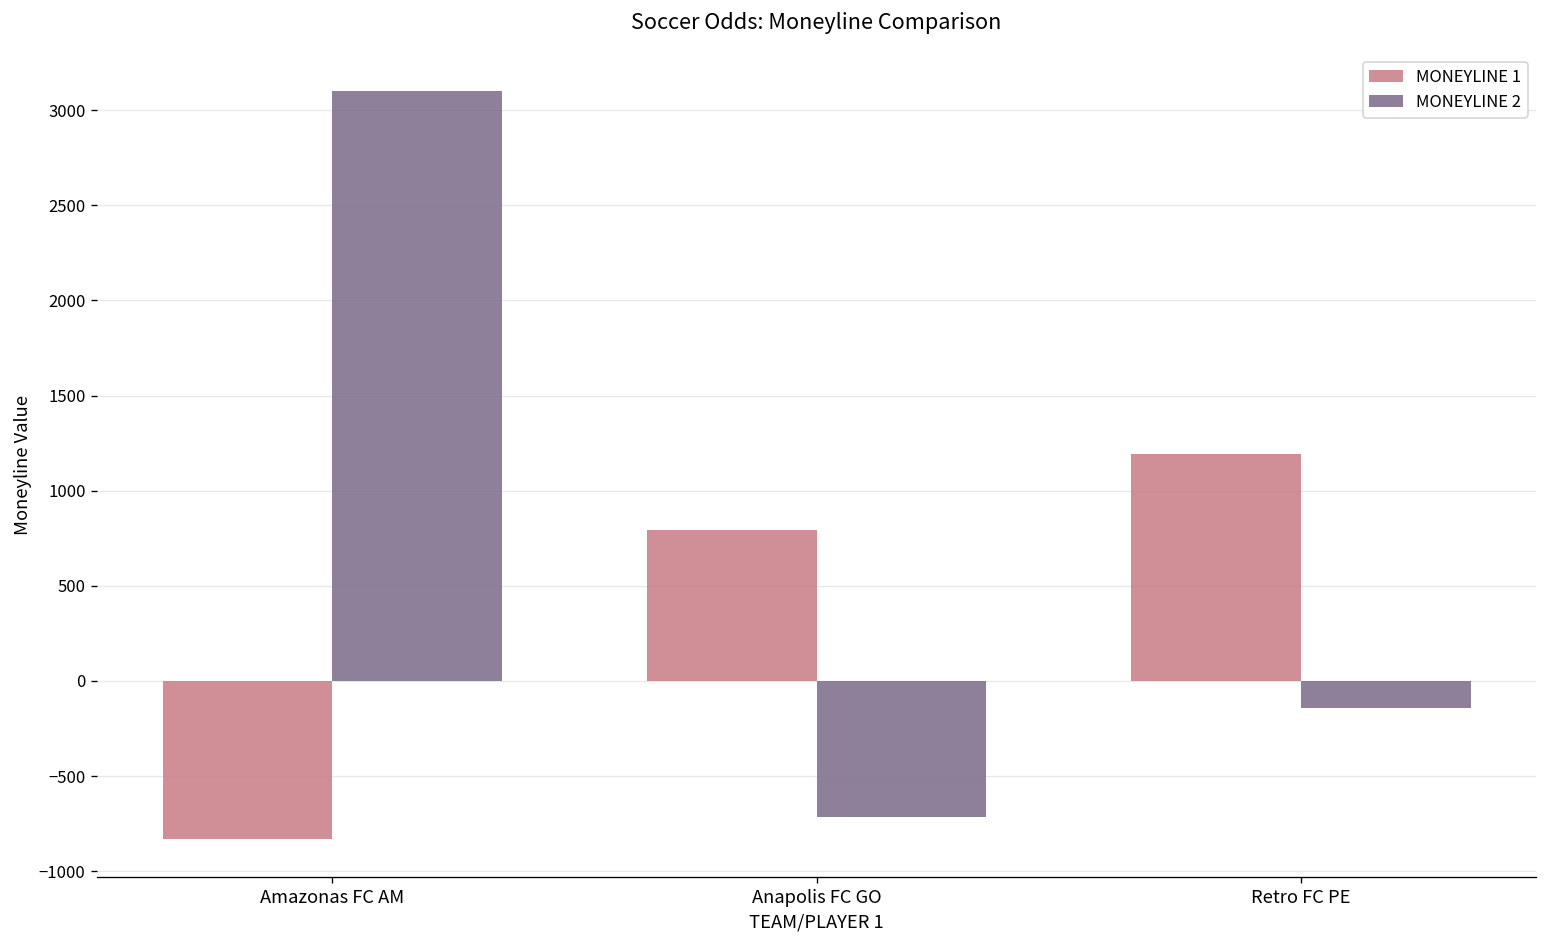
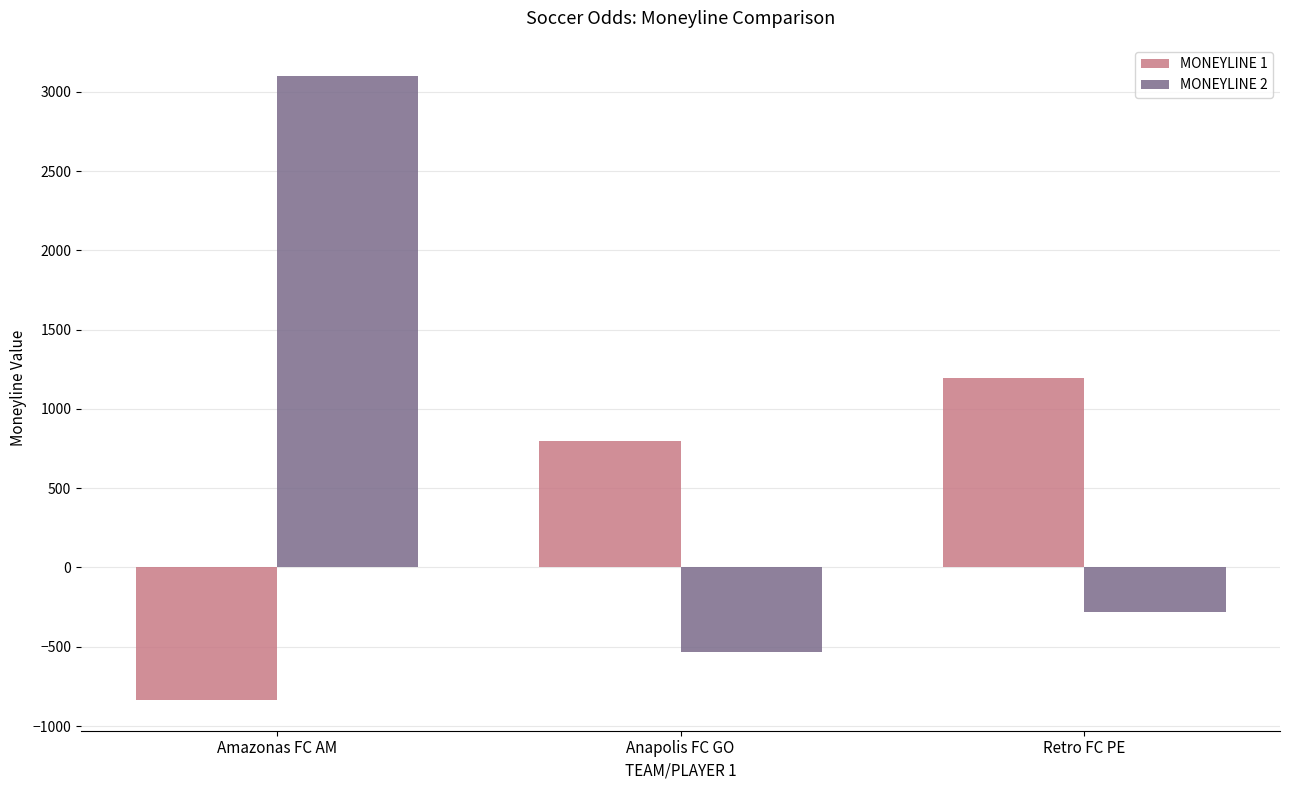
MONEYLINE 2, Anapolis FC GO: -710 -> -530
MONEYLINE 2, Retro FC PE: -140 -> -280
